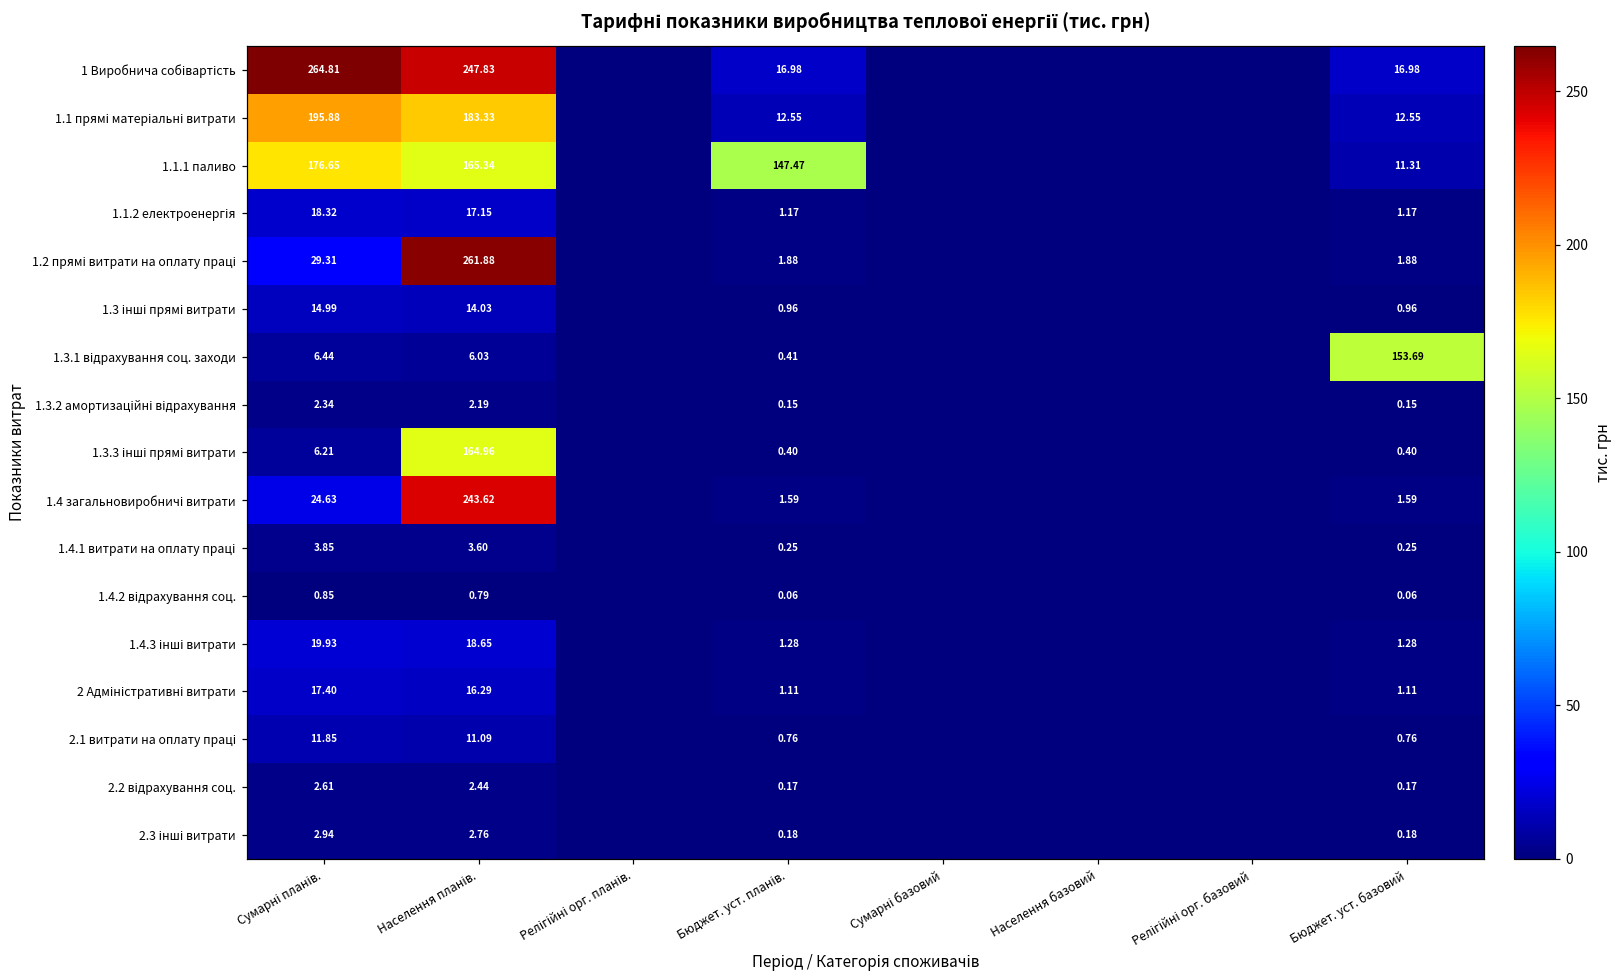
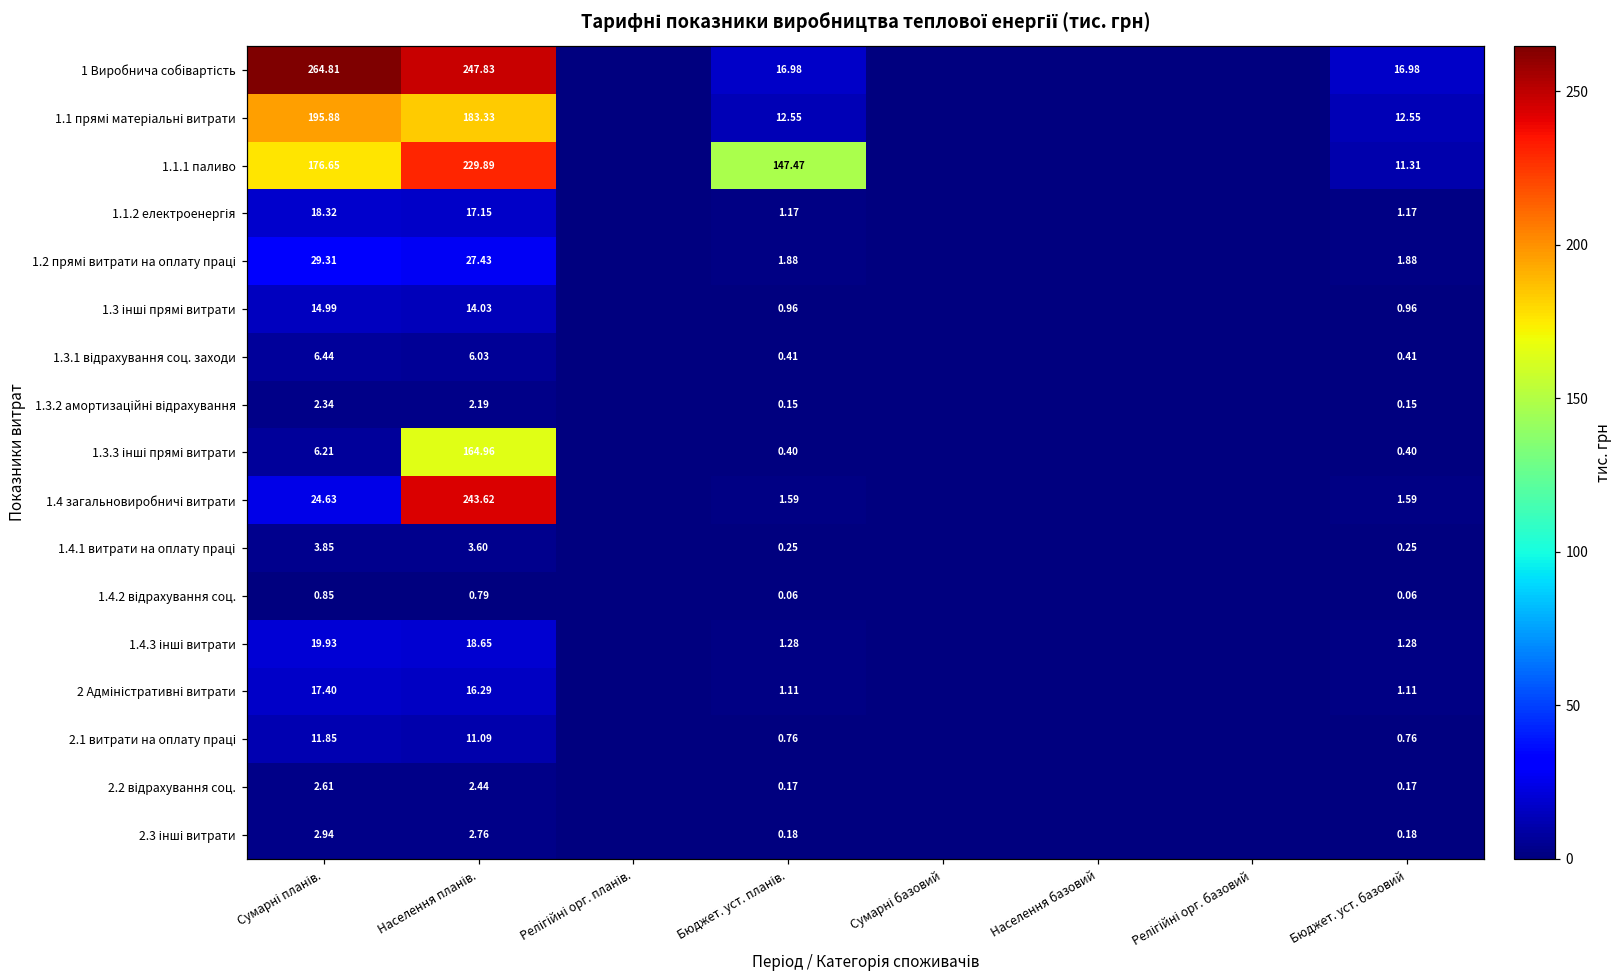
1.1.1 паливо, Населення планів.: 165.34 -> 229.89
1.2 прямі витрати на оплату праці, Населення планів.: 261.88 -> 27.43
1.3.1 відрахування соц. заходи, Бюджет. уст. базовий: 153.69 -> 0.41
